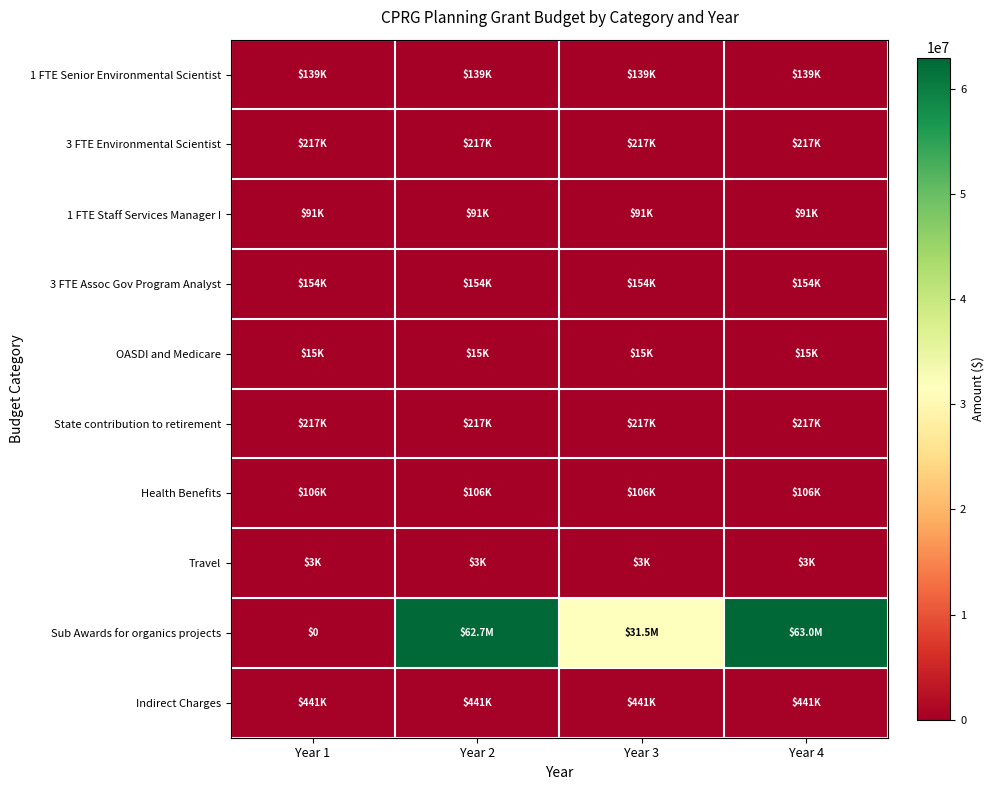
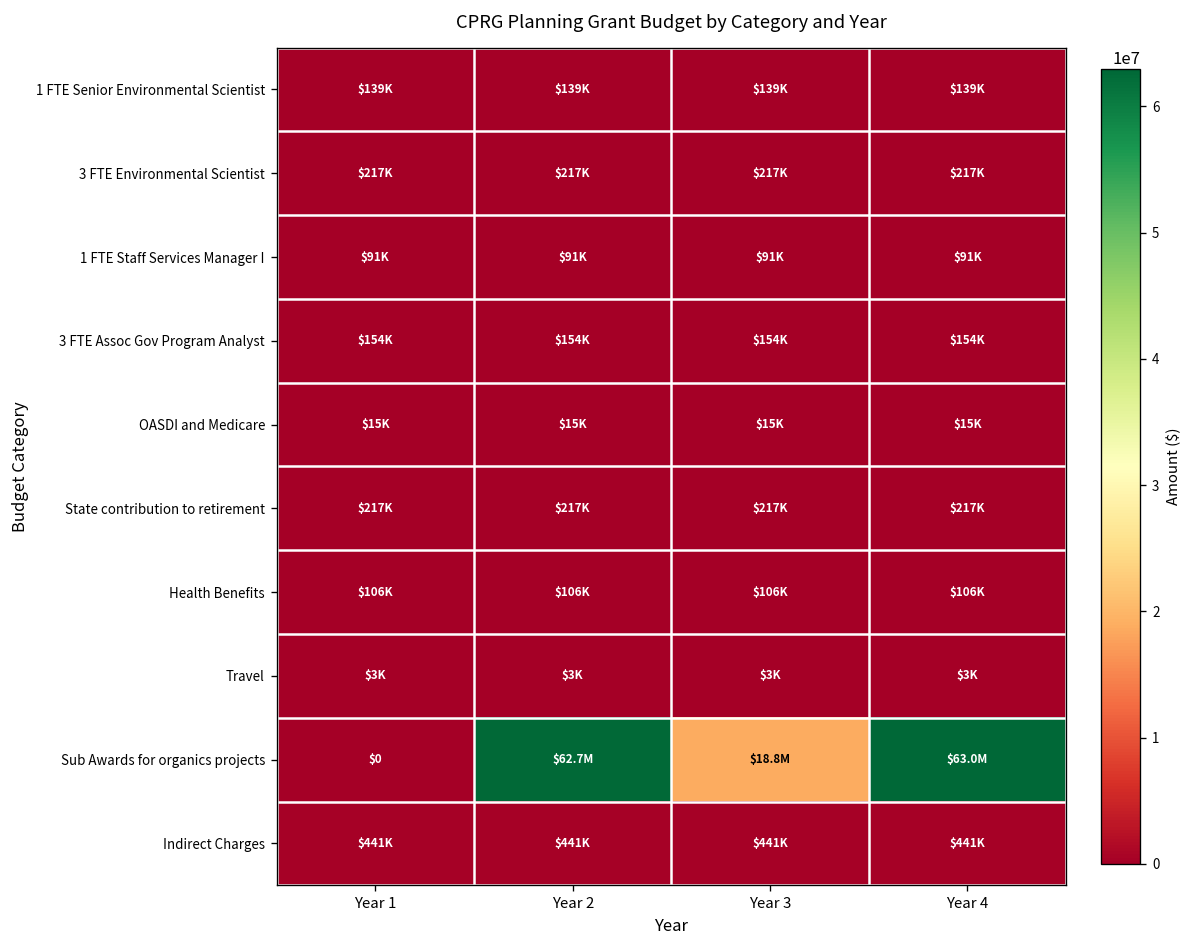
Sub Awards for organics projects, Year 3: $31.5M -> $18.8M
